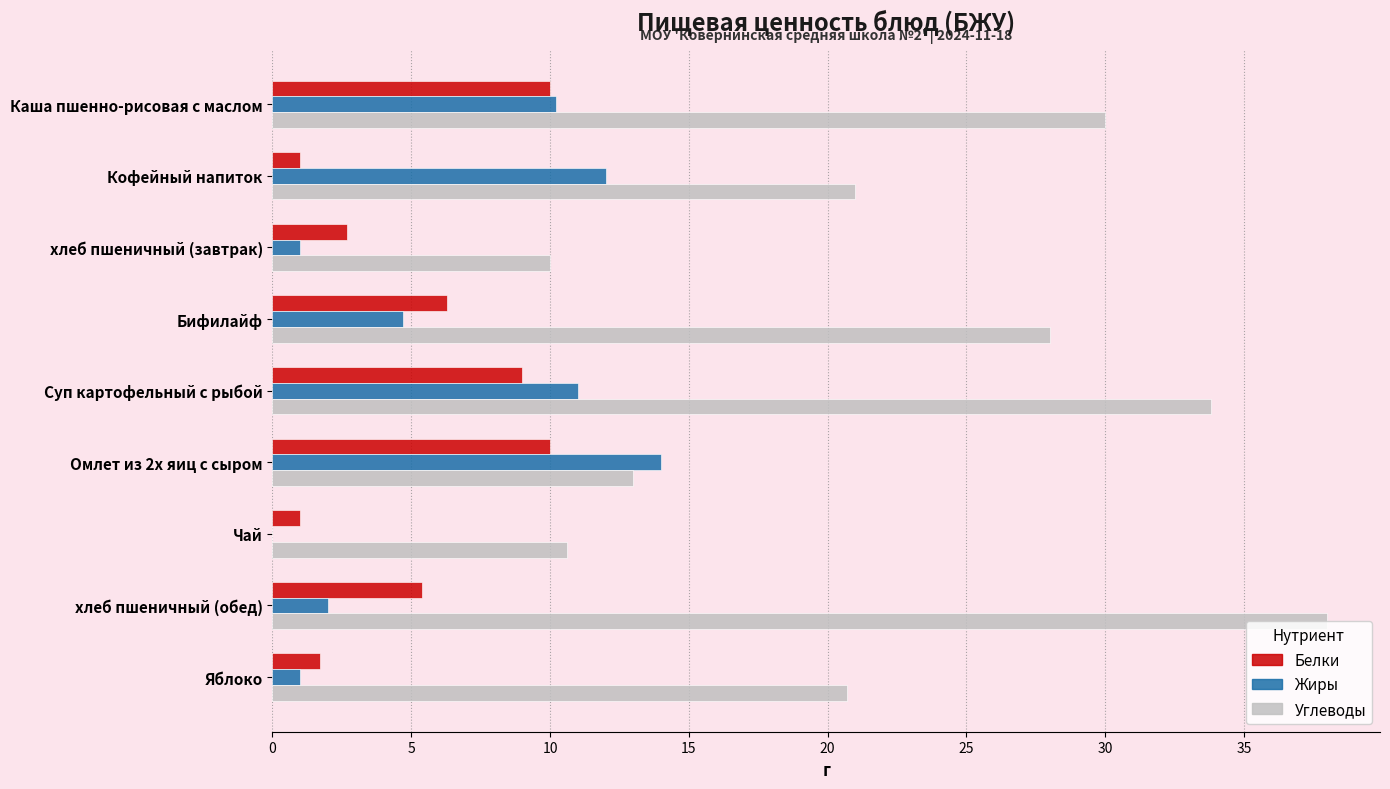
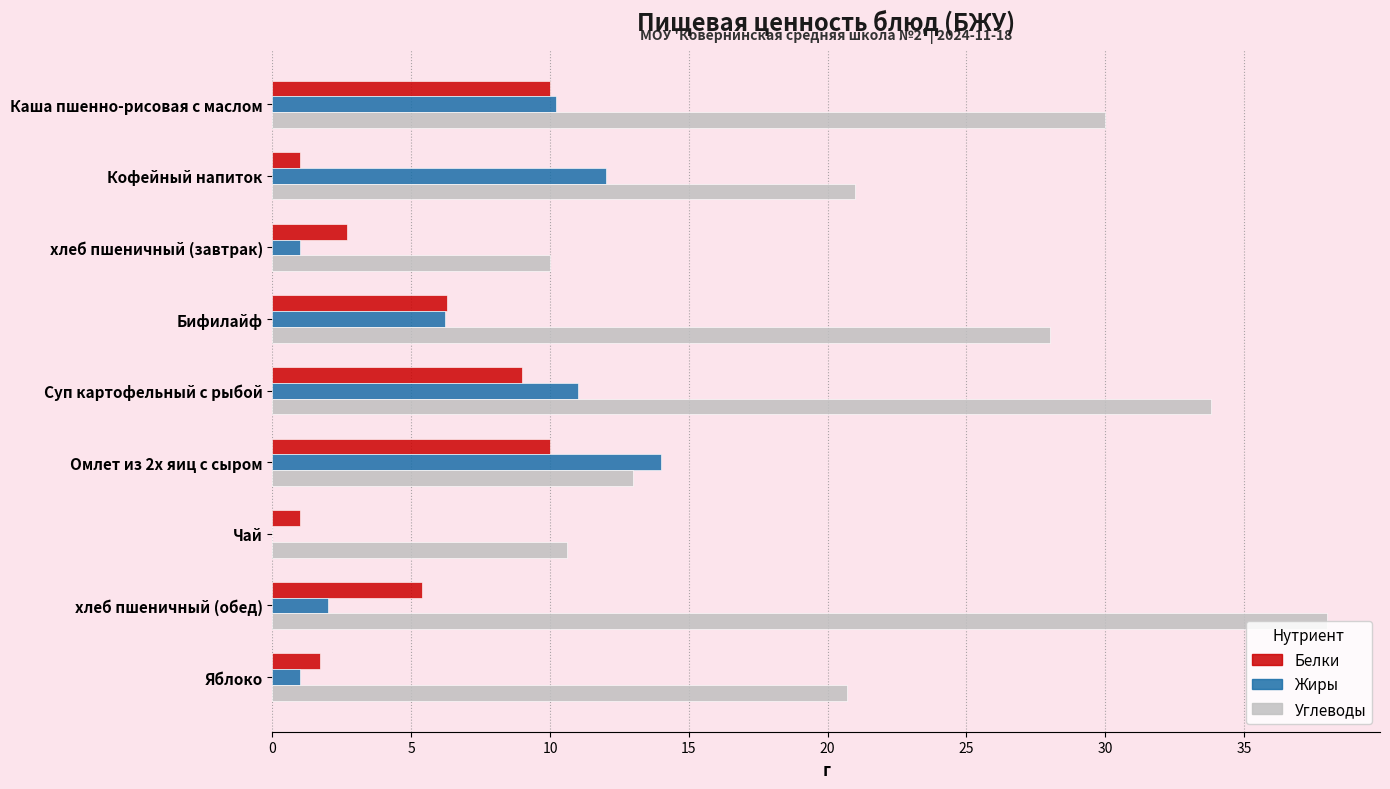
Жиры, Бифилайф: 4.7 -> 6.2
